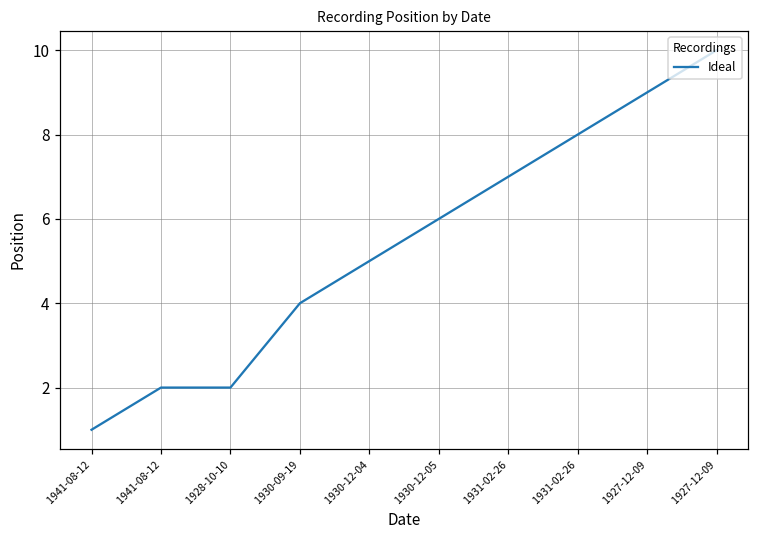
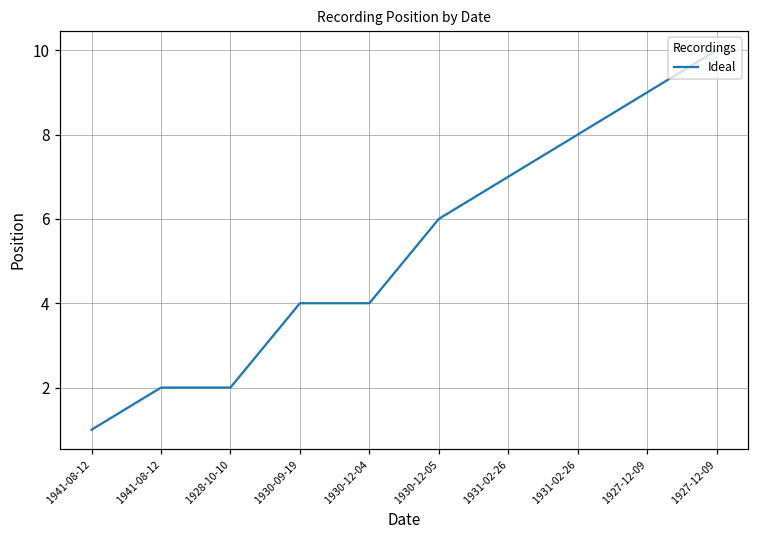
1930-12-04: 5 -> 4
